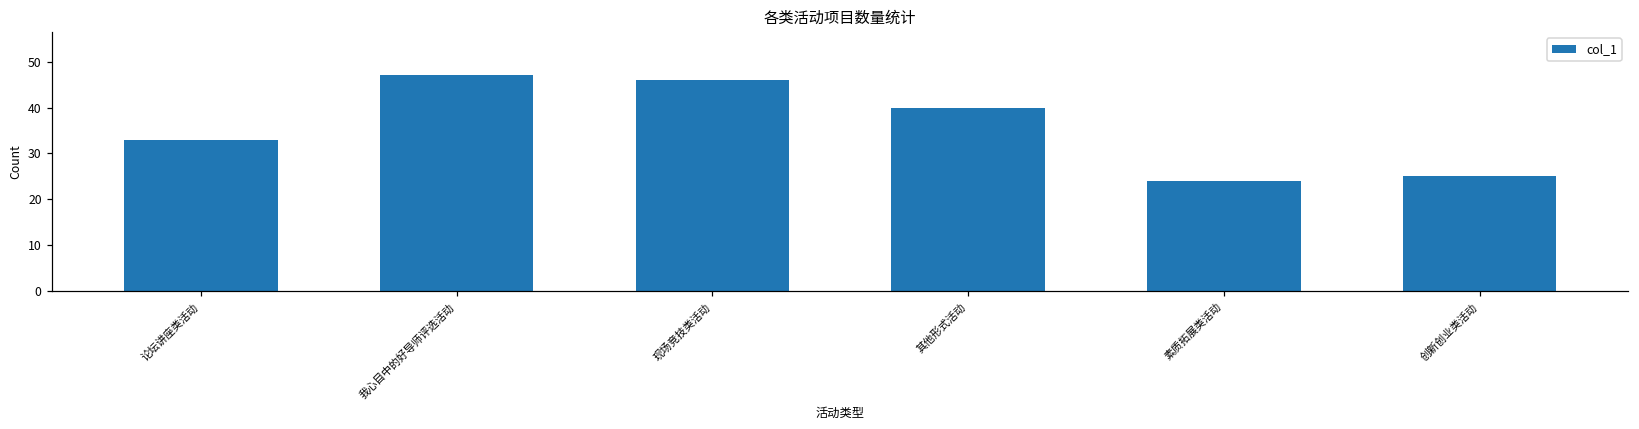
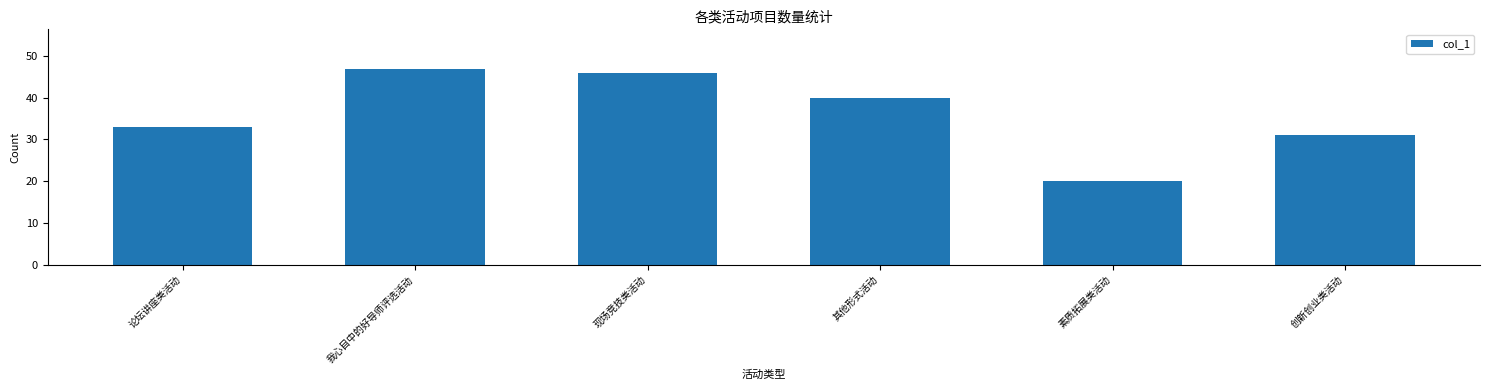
素质拓展类活动: 24 -> 20
创新创业类活动: 25 -> 31
